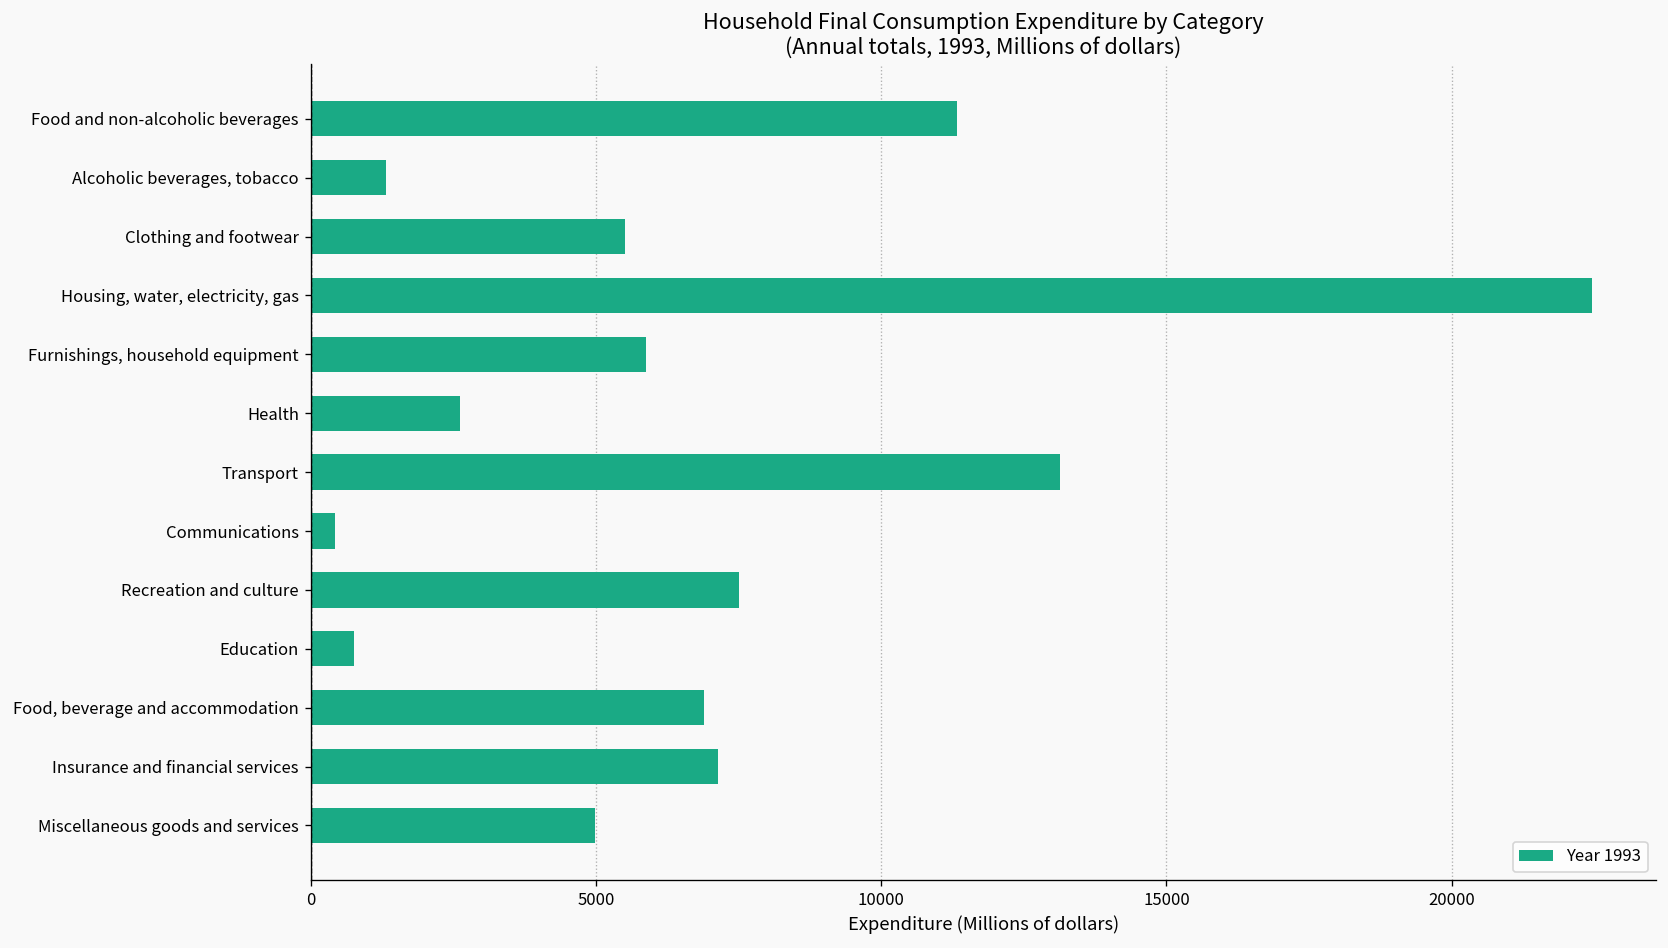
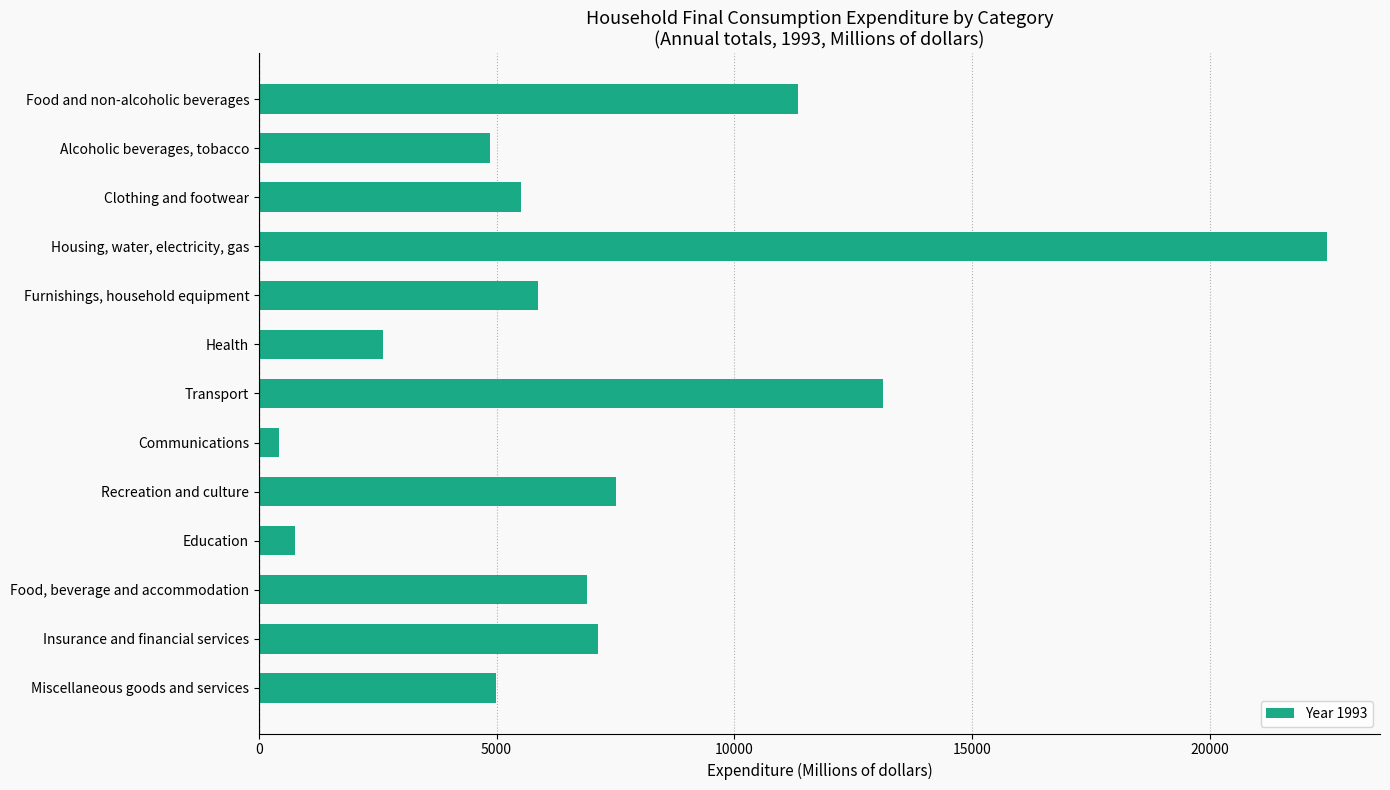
Alcoholic beverages, tobacco: 1300 -> 4900
